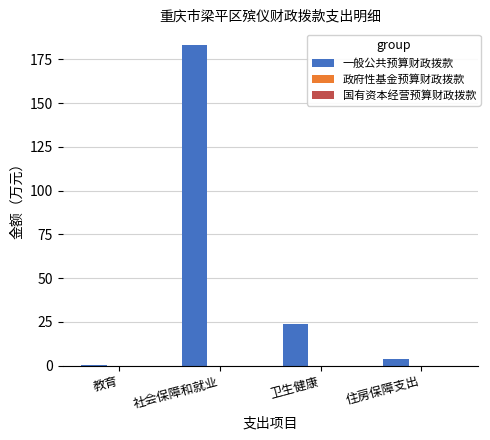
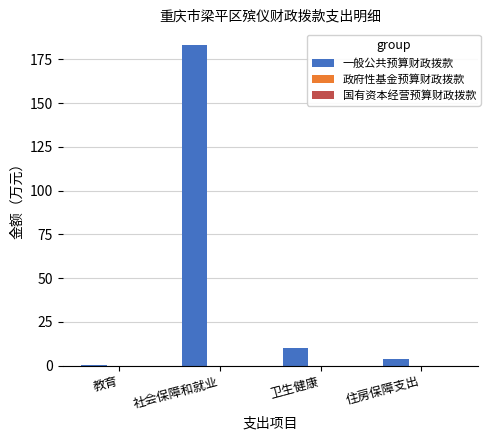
一般公共预算财政拨款, 卫生健康: 24 -> 10
